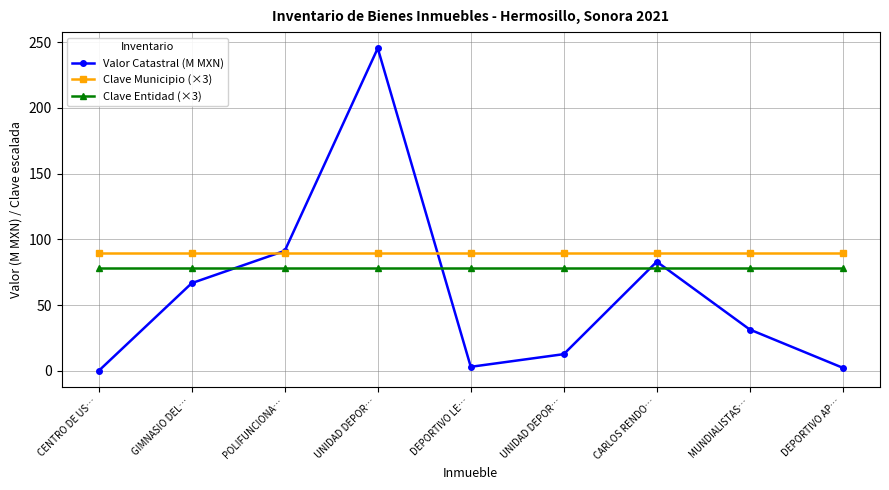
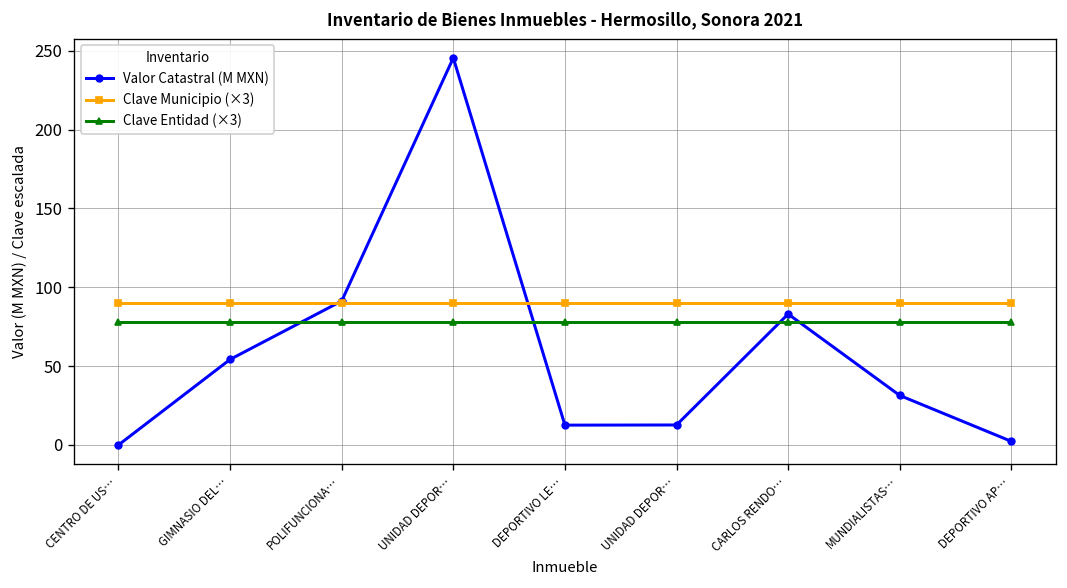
Valor Catastral (M MXN), GIMNASIO DEL…: 67 -> 54
Valor Catastral (M MXN), DEPORTIVO LE…: 3 -> 13
